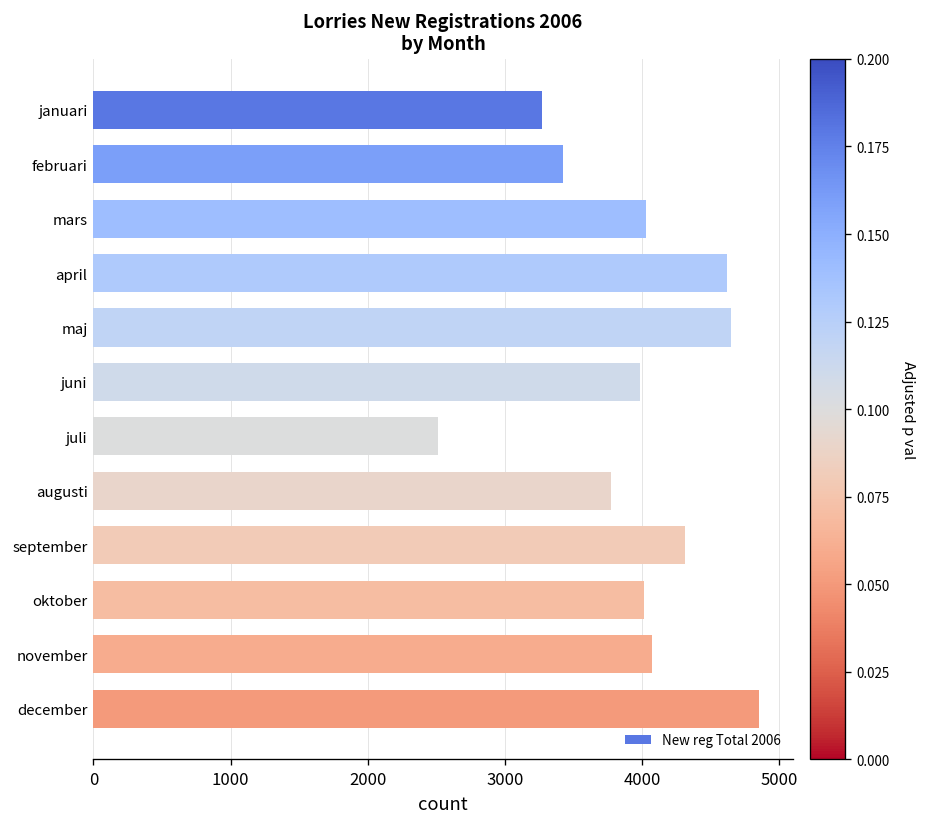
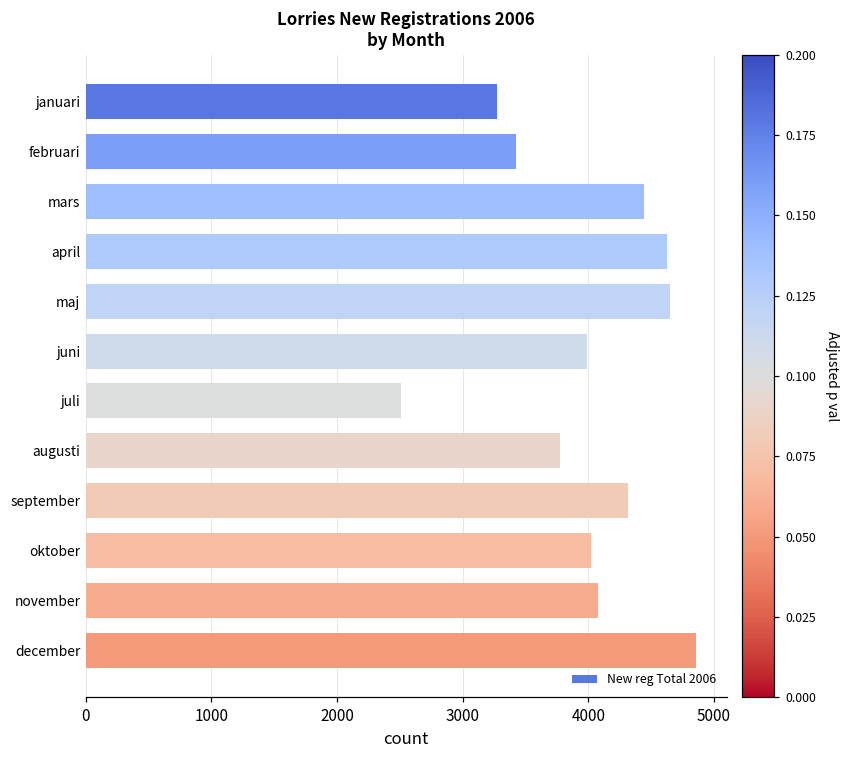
mars: 4030 -> 4440
